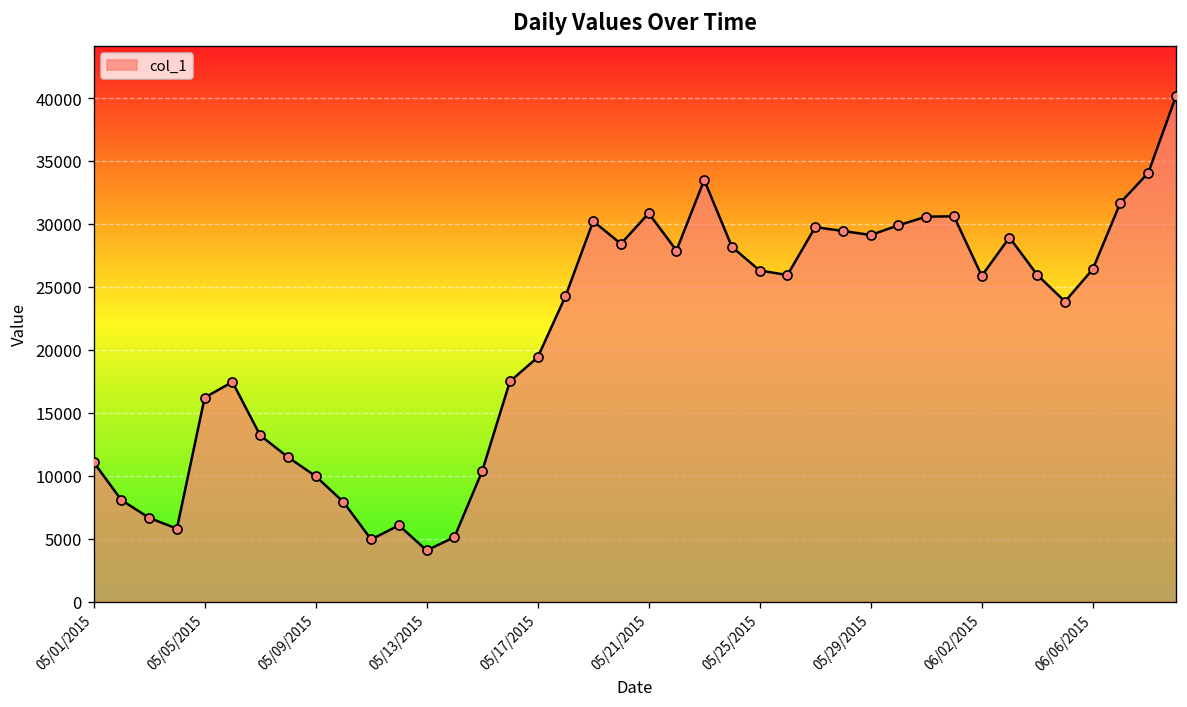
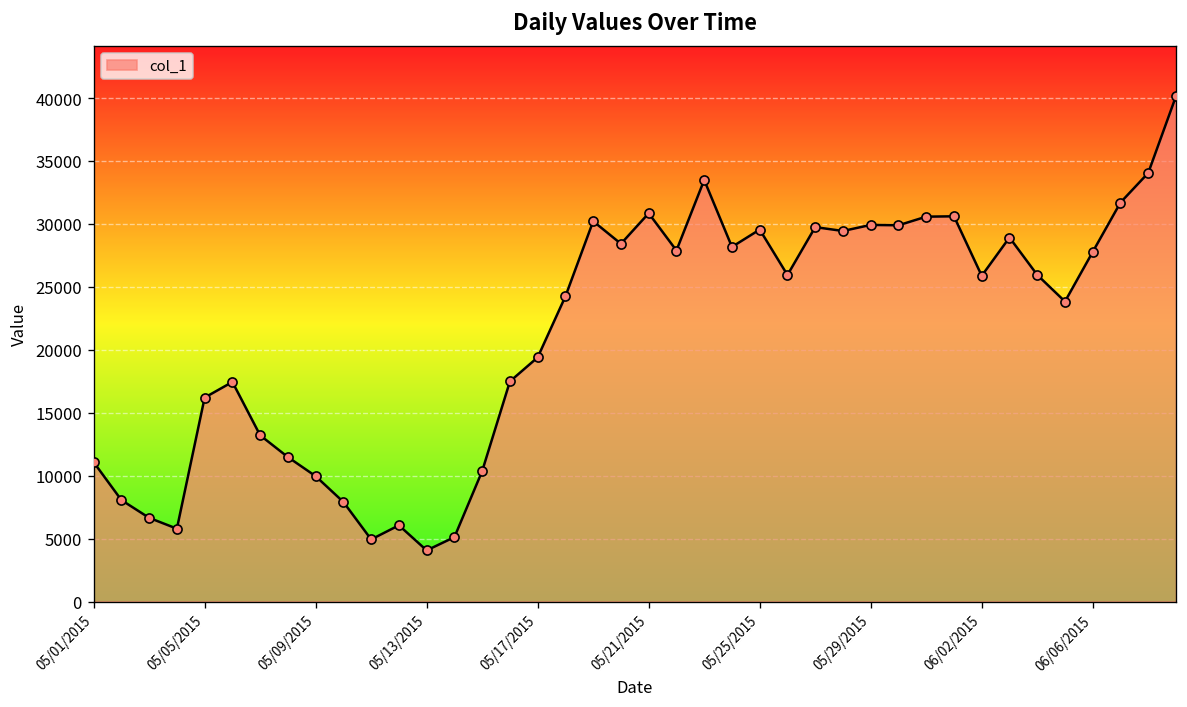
05/25/2015: 26300 -> 29600
05/29/2015: 29100 -> 29900
06/06/2015: 26400 -> 27800
